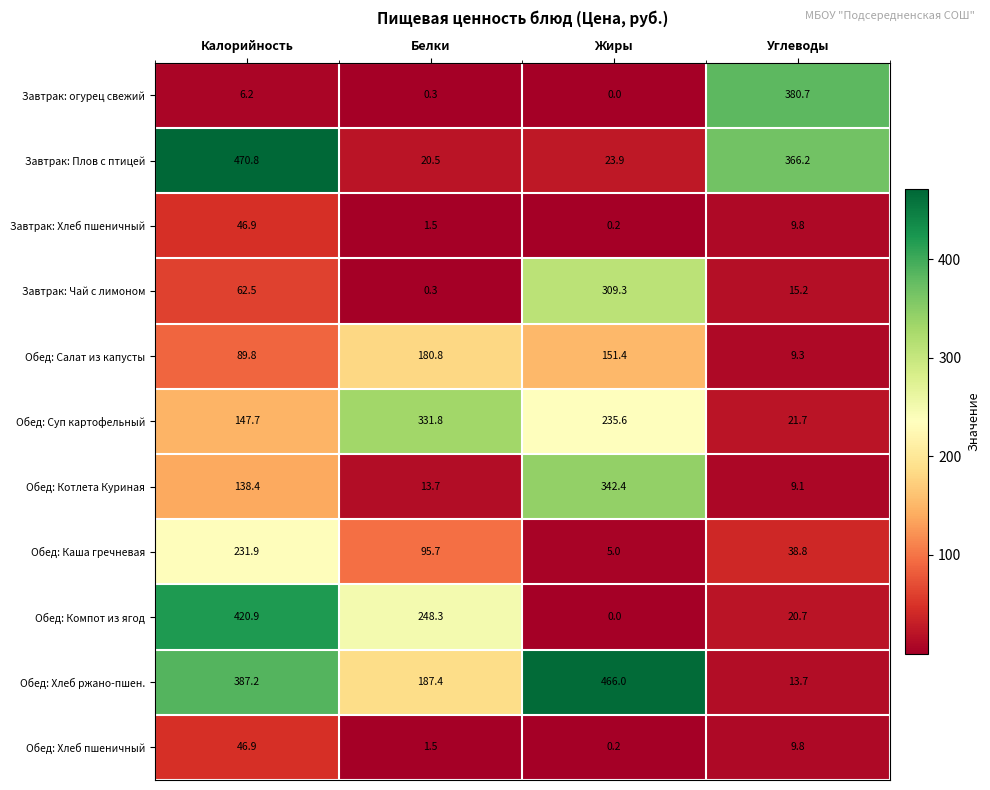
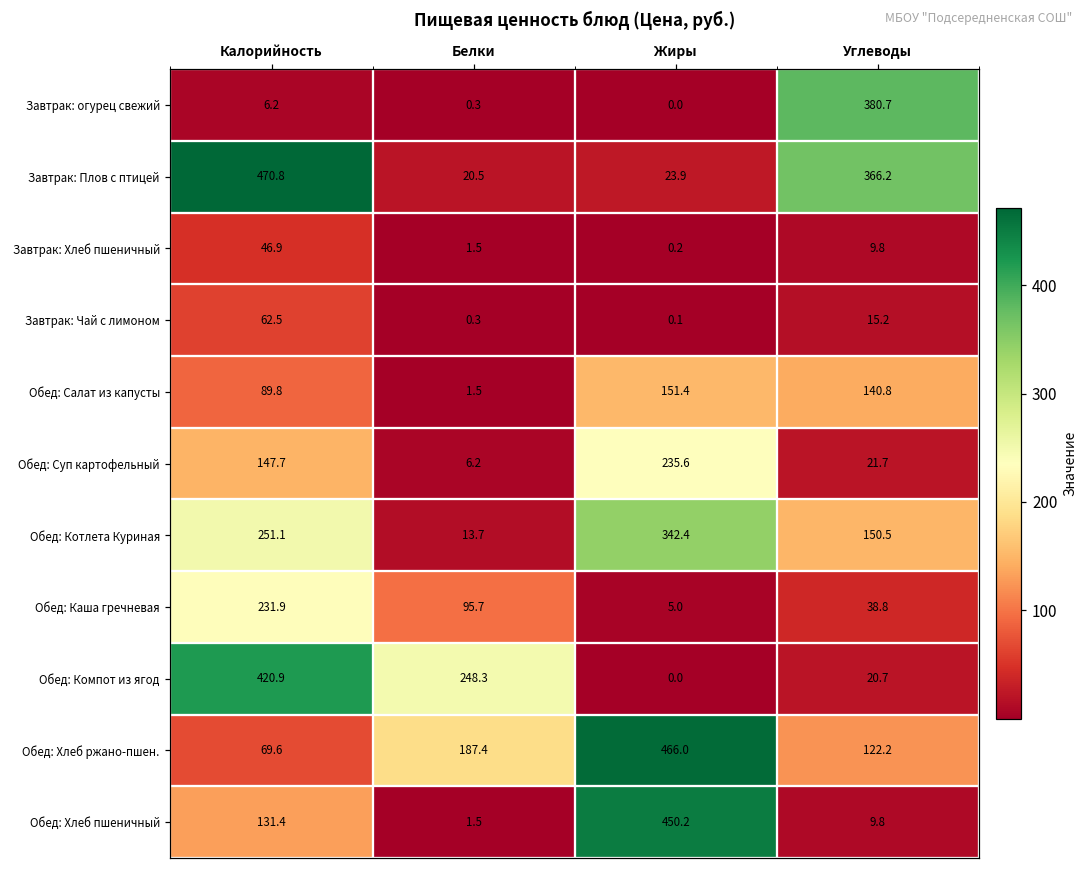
Завтрак: Чай с лимоном, Жиры: 309.3 -> 0.1
Обед: Салат из капусты, Белки: 180.8 -> 1.5
Обед: Салат из капусты, Углеводы: 9.3 -> 140.8
Обед: Суп картофельный, Белки: 331.8 -> 6.2
Обед: Котлета Куриная, Калорийность: 138.4 -> 251.1
Обед: Котлета Куриная, Углеводы: 9.1 -> 150.5
Обед: Хлеб ржано-пшен., Калорийность: 387.2 -> 69.6
Обед: Хлеб ржано-пшен., Углеводы: 13.7 -> 122.2
Обед: Хлеб пшеничный, Калорийность: 46.9 -> 131.4
Обед: Хлеб пшеничный, Жиры: 0.2 -> 450.2
